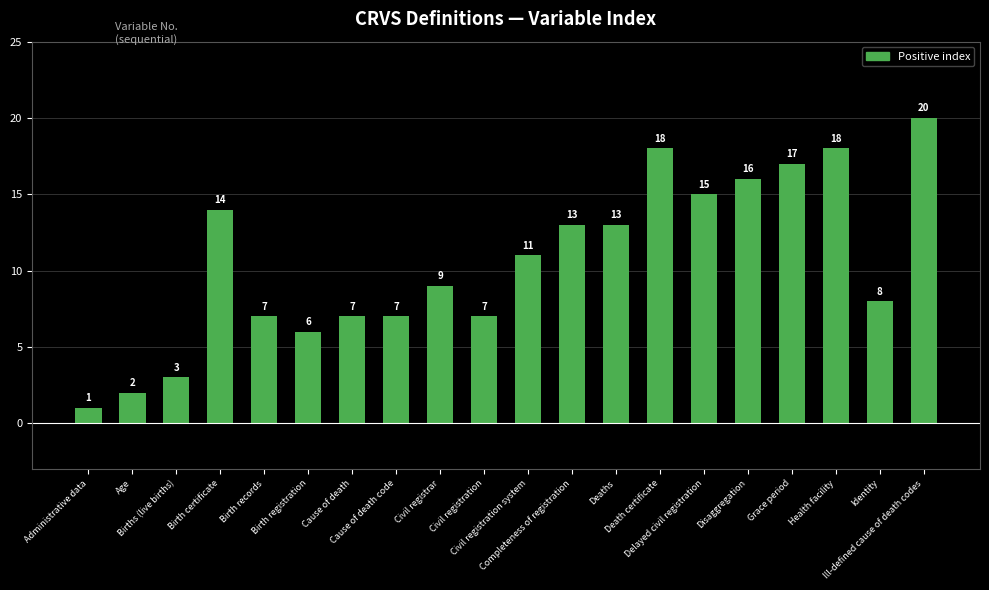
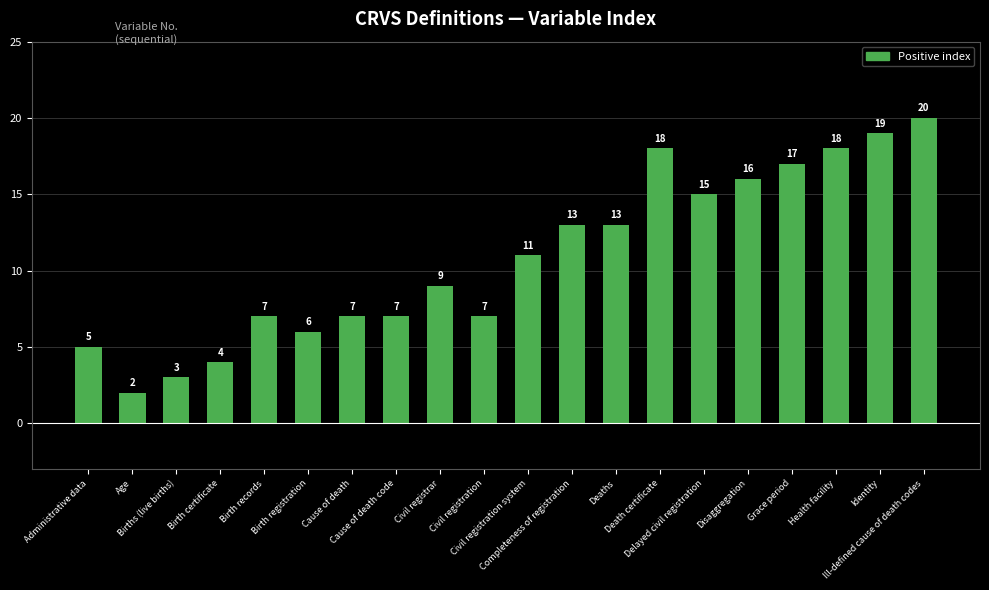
Administrative data: 1 -> 5
Birth certificate: 14 -> 4
Identity: 8 -> 19
